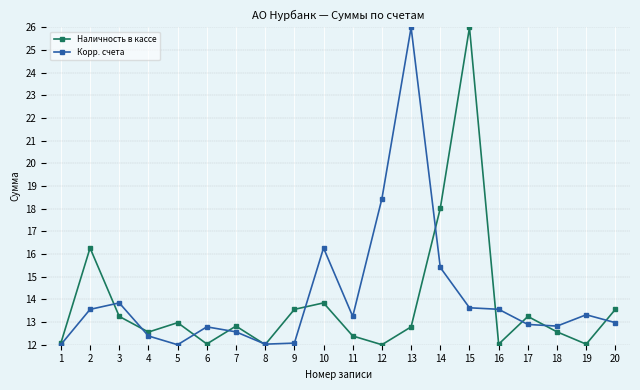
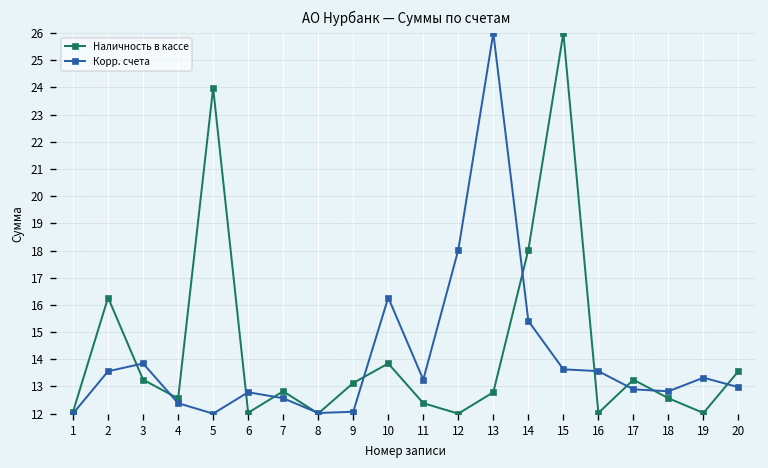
Наличность в кассе, 5: 13.0 -> 24.0
Наличность в кассе, 9: 13.6 -> 13.1
Корр. счета, 12: 18.4 -> 18.0
